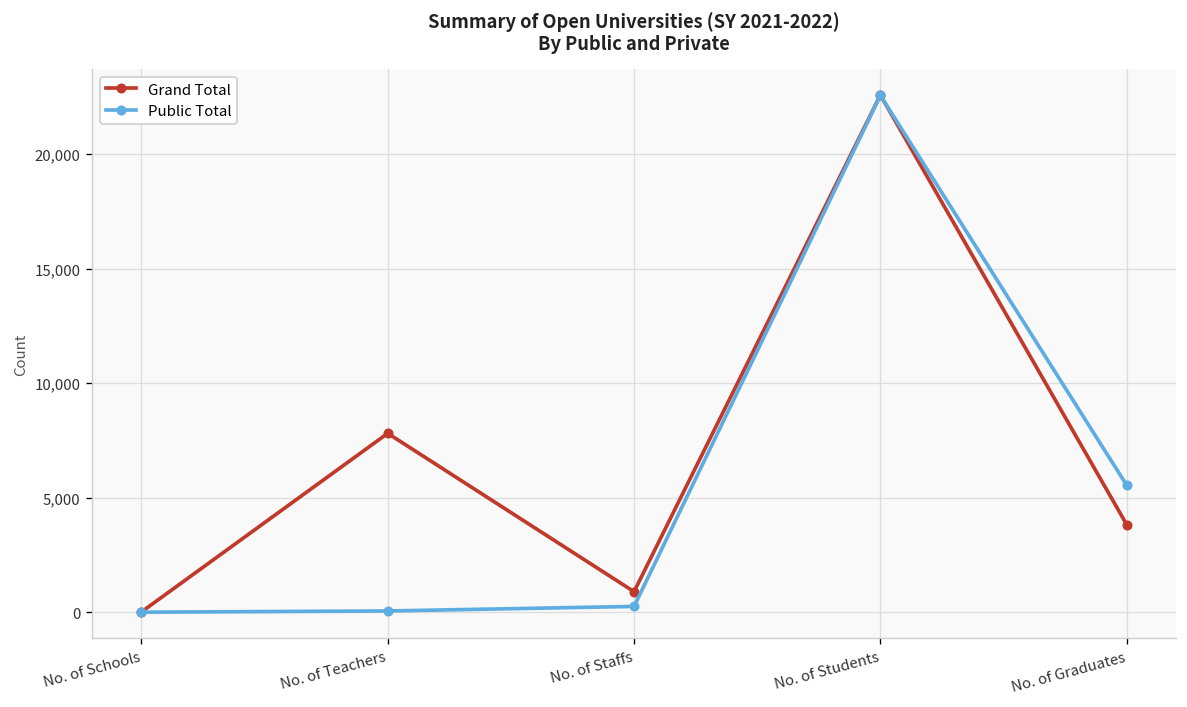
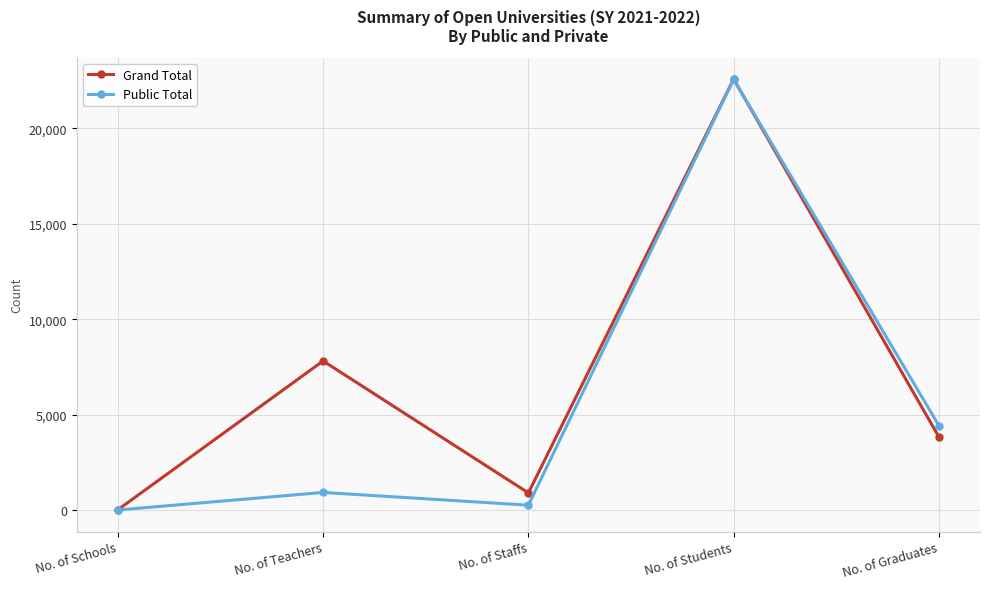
Public Total, No. of Teachers: 100 -> 900
Public Total, No. of Graduates: 5,500 -> 4,400
